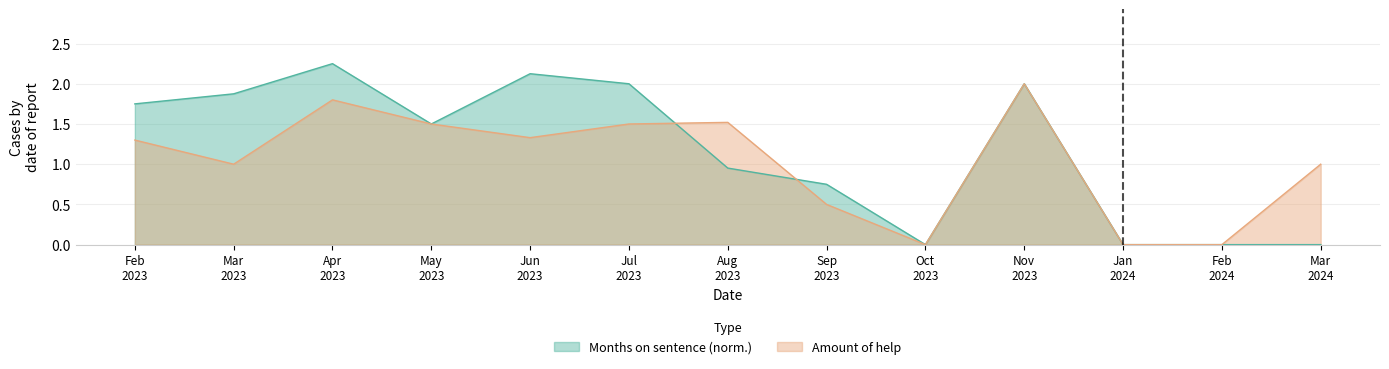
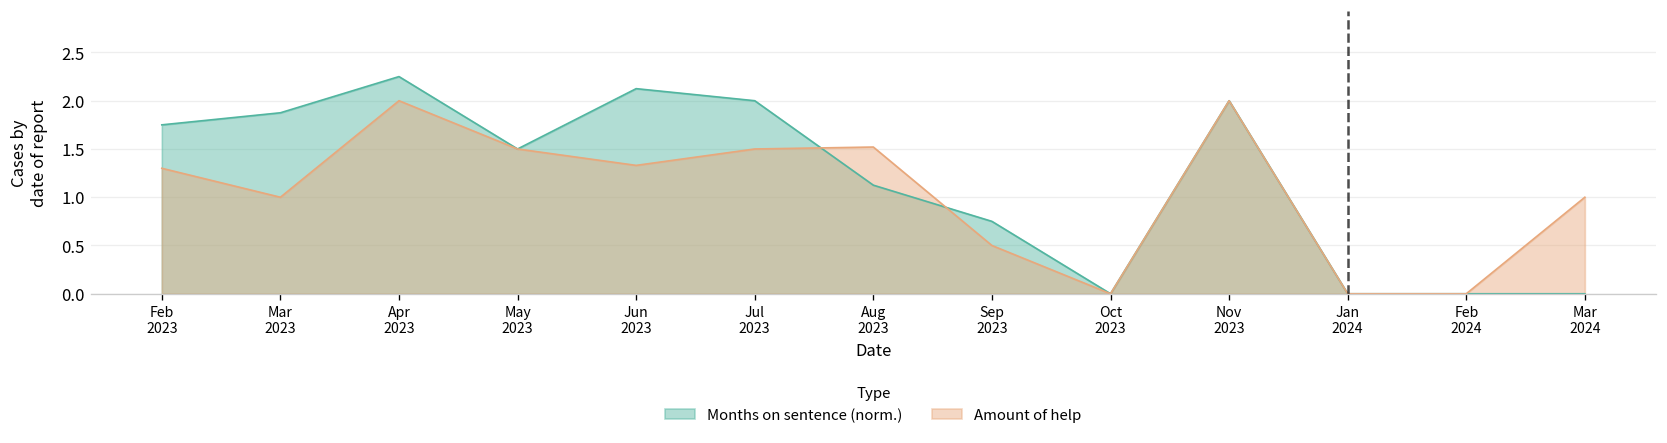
Amount of help, Apr 2023: 1.8 -> 2.0
Months on sentence (norm.), Aug 2023: 1.0 -> 1.1
